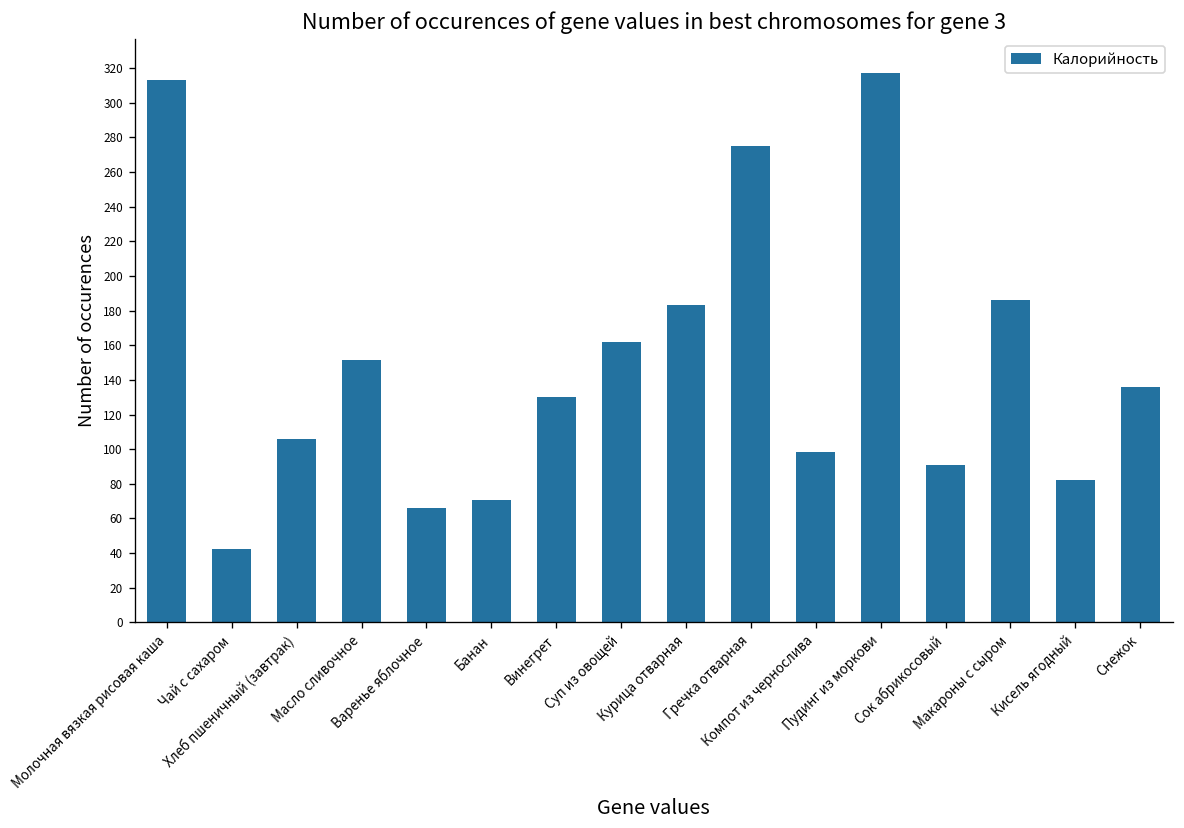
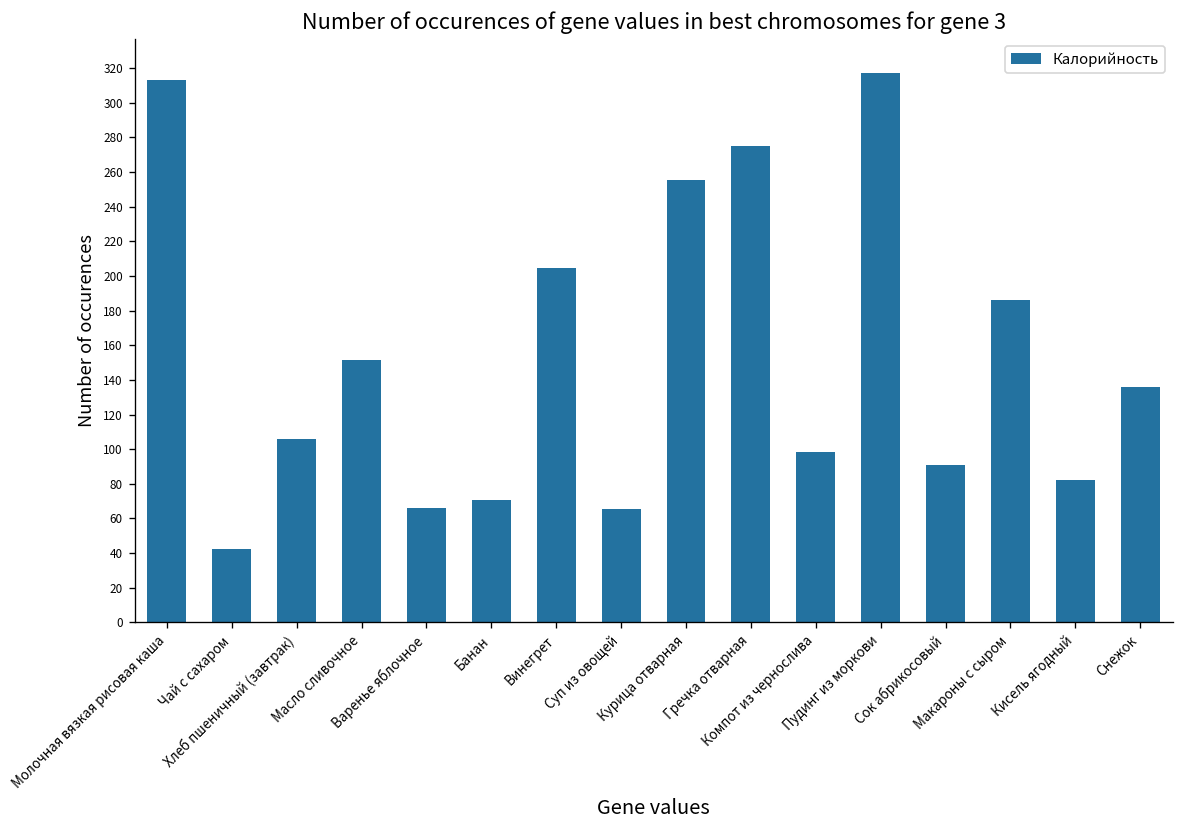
Винегрет: 130 -> 205
Суп из овощей: 162 -> 65
Курица отварная: 183 -> 256
